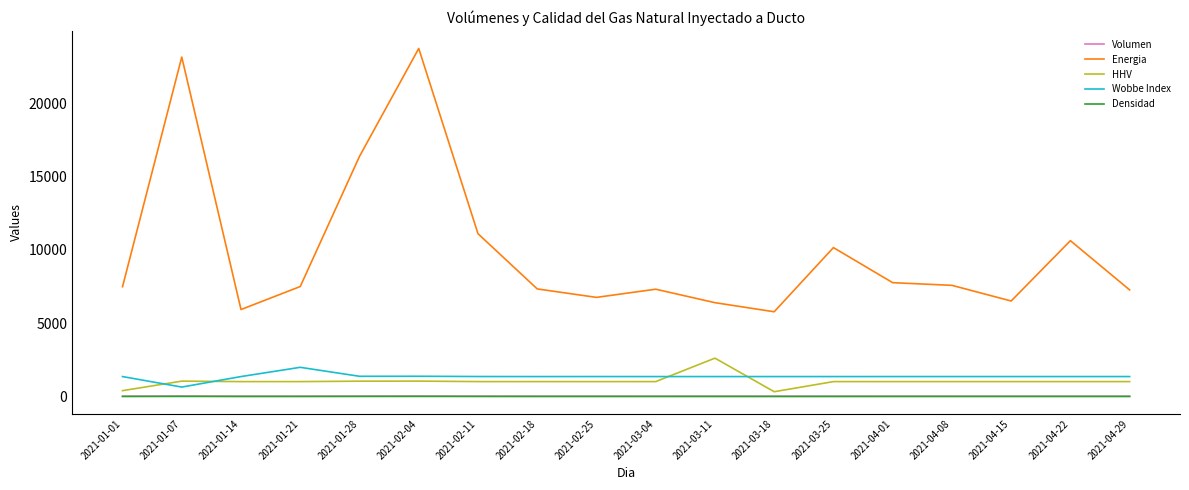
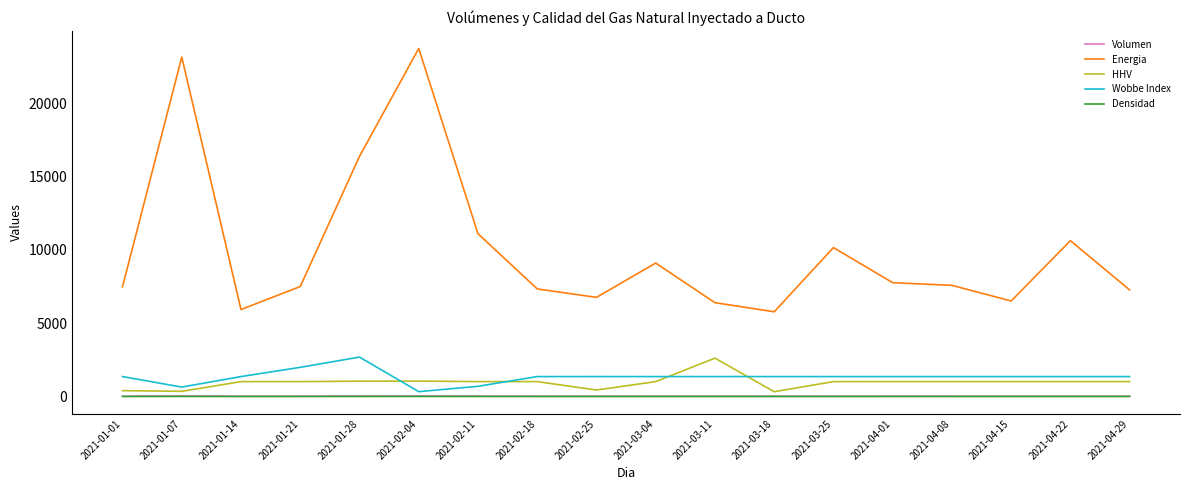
HHV, 2021-01-07: 1000 -> 300
Wobbe Index, 2021-01-28: 1400 -> 2700
Wobbe Index, 2021-02-04: 1400 -> 300
Wobbe Index, 2021-02-11: 1400 -> 700
HHV, 2021-02-25: 1000 -> 400
Energia, 2021-03-04: 7300 -> 9100
